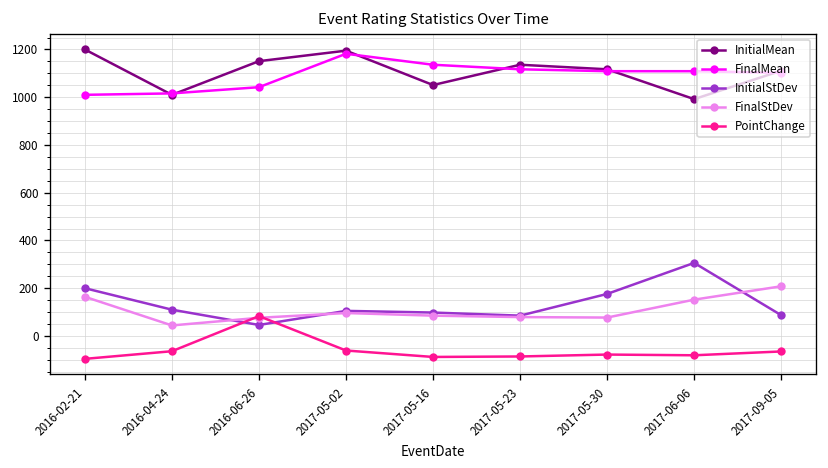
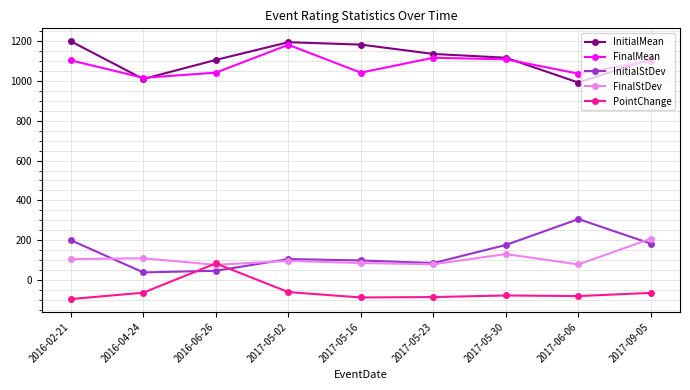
FinalMean, 2016-02-21: 1010 -> 1100
FinalStDev, 2016-02-21: 160 -> 110
InitialStDev, 2016-04-24: 110 -> 40
FinalStDev, 2016-04-24: 40 -> 110
InitialMean, 2016-06-26: 1150 -> 1110
InitialMean, 2017-05-16: 1050 -> 1180
FinalMean, 2017-05-16: 1140 -> 1040
FinalStDev, 2017-05-30: 80 -> 130
FinalMean, 2017-06-06: 1110 -> 1040
FinalStDev, 2017-06-06: 150 -> 80
InitialStDev, 2017-09-05: 90 -> 180
